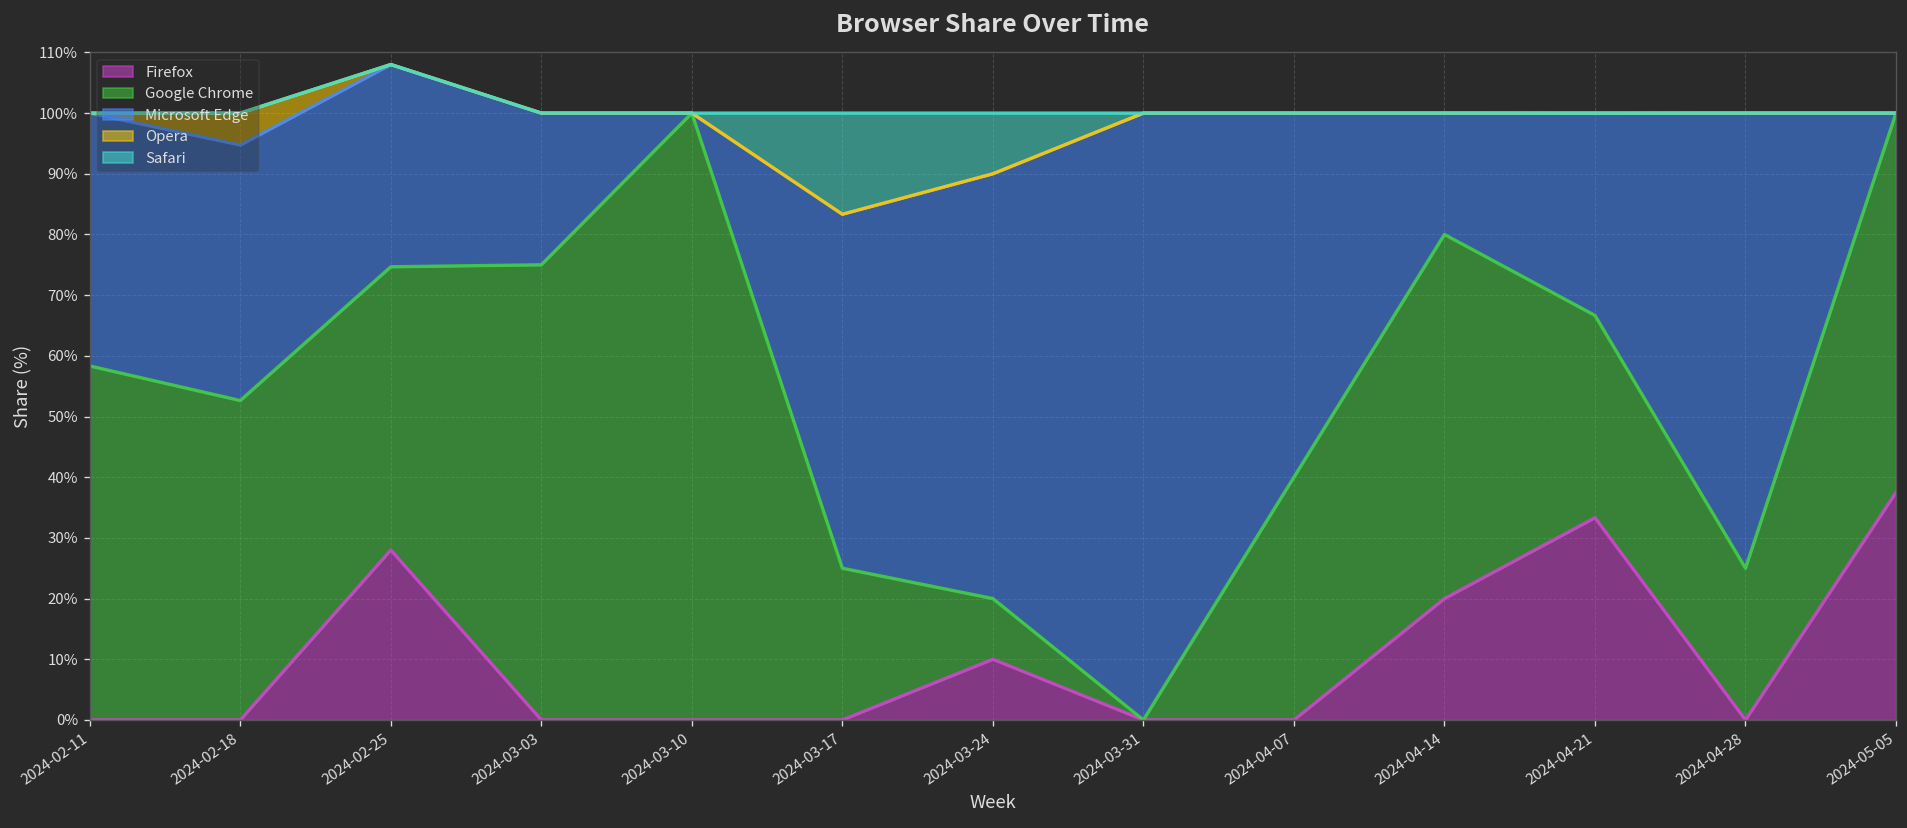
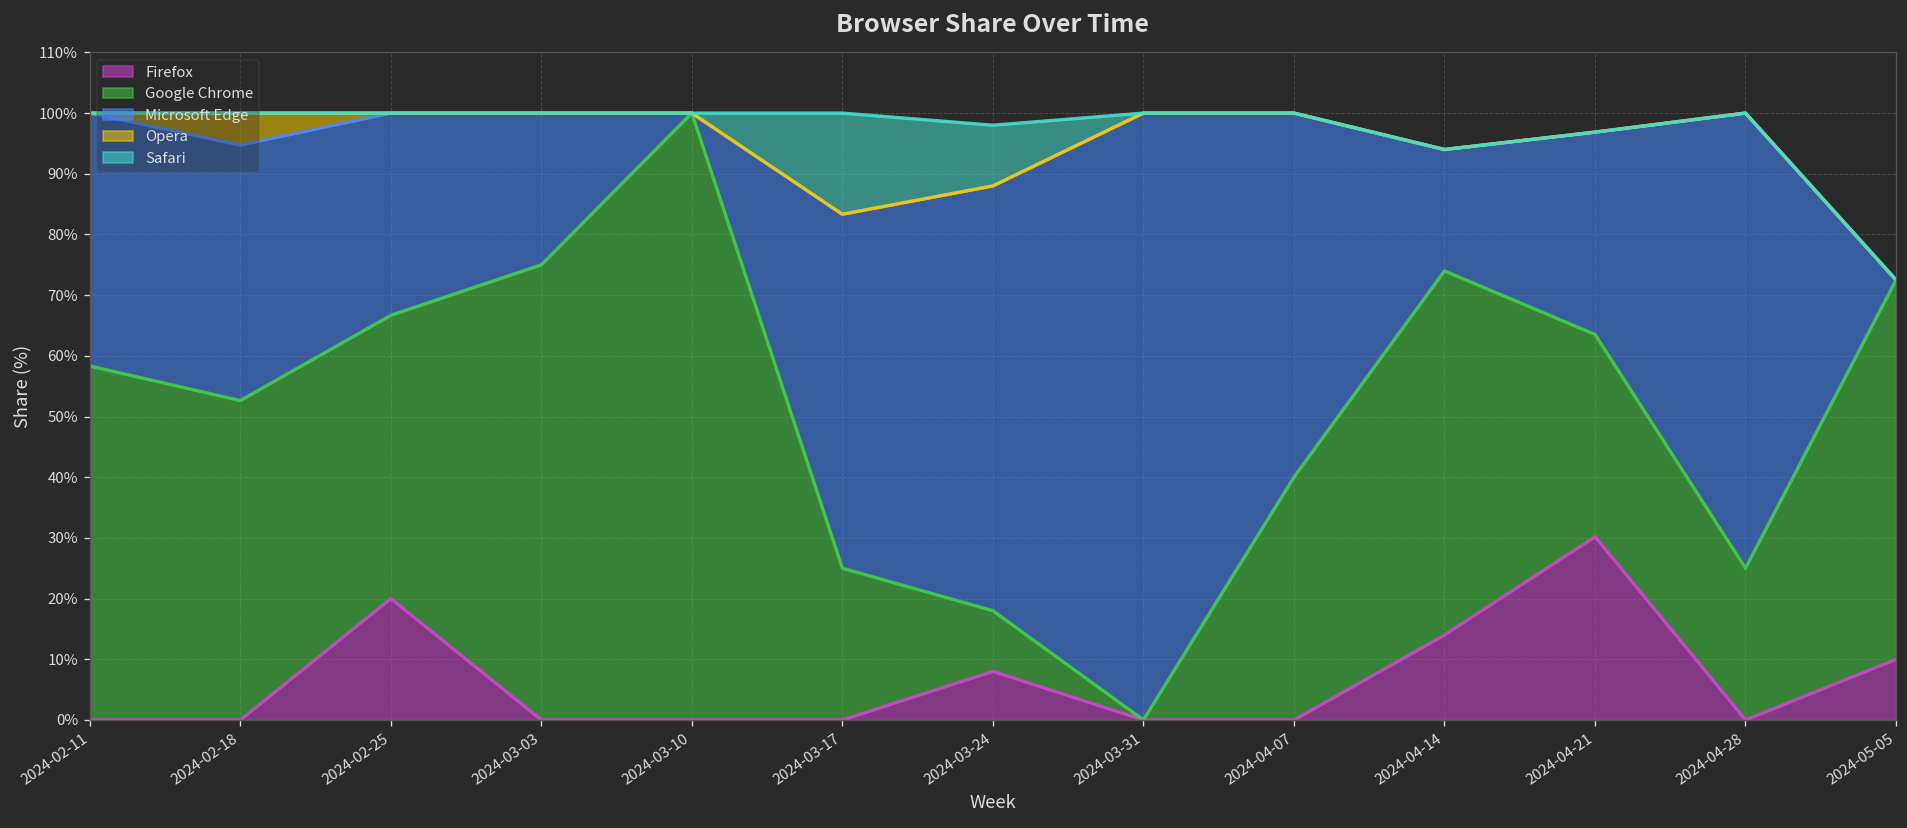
Firefox, 2024-02-25: 28% -> 20%
Firefox, 2024-03-24: 10% -> 8%
Firefox, 2024-04-14: 20% -> 14%
Firefox, 2024-04-21: 33% -> 30%
Firefox, 2024-05-05: 38% -> 10%
